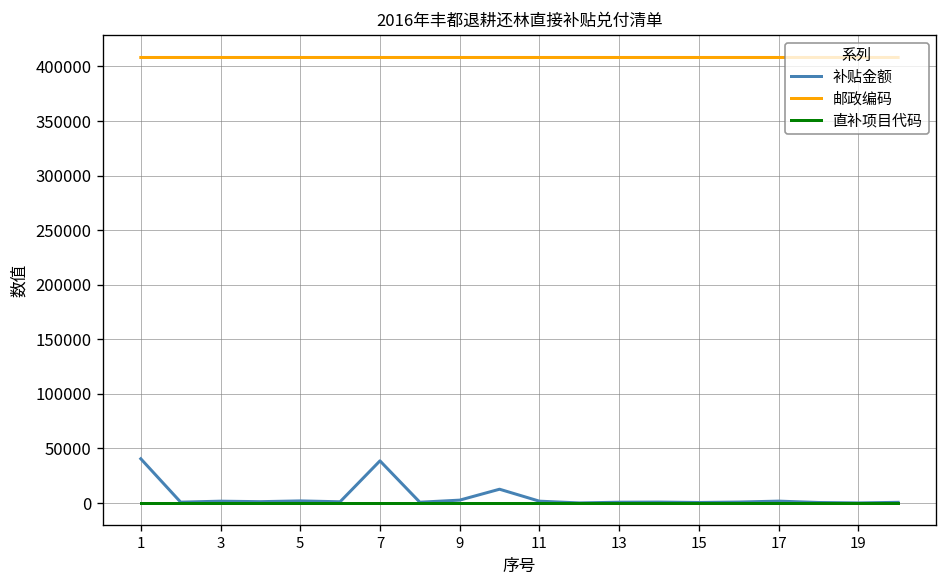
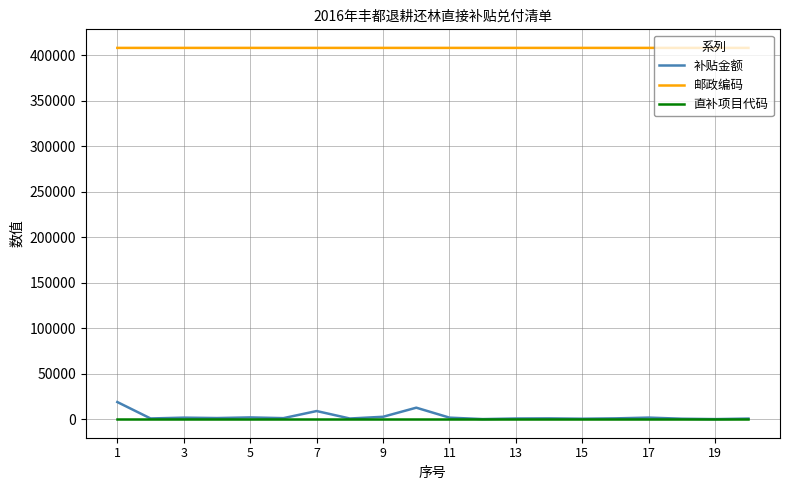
补贴金额, 1: 40000 -> 20000
补贴金额, 7: 40000 -> 10000
